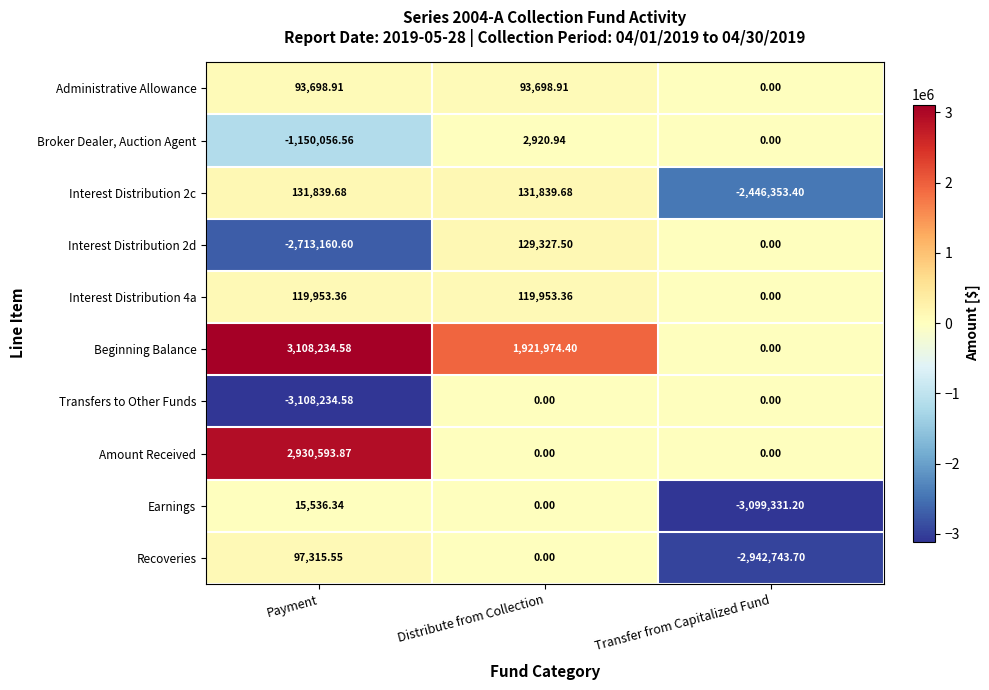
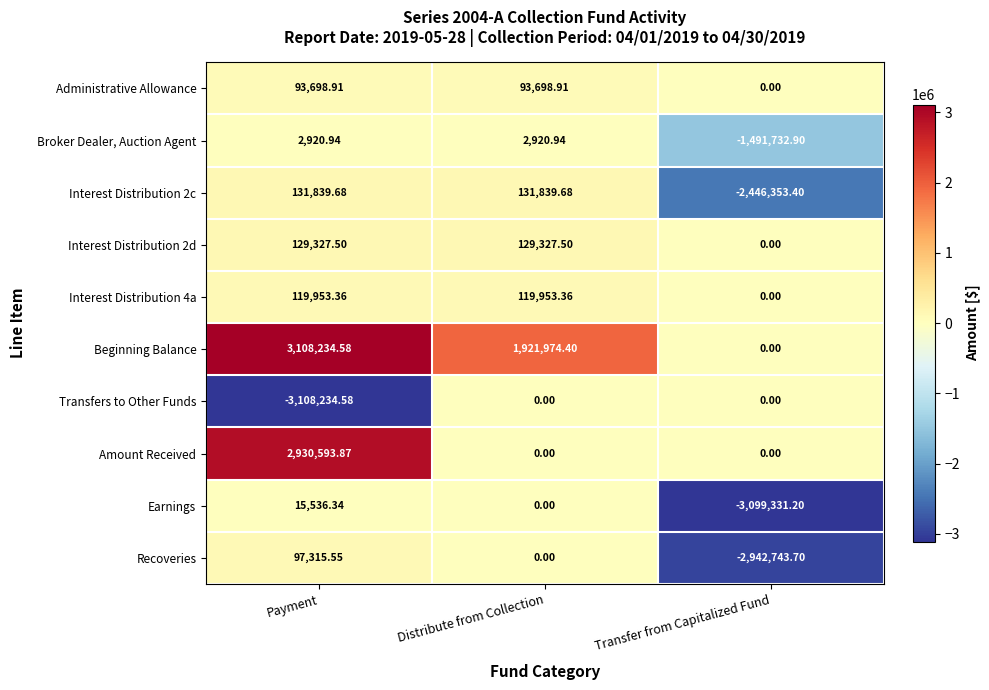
Broker Dealer, Auction Agent, Payment: -1,150,056.56 -> 2,920.94
Broker Dealer, Auction Agent, Transfer from Capitalized Fund: 0.00 -> -1,491,732.90
Interest Distribution 2d, Payment: -2,713,160.60 -> 129,327.50
